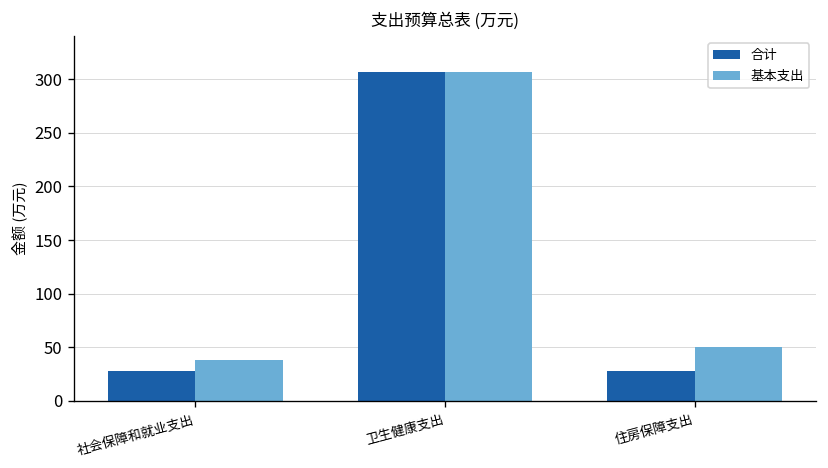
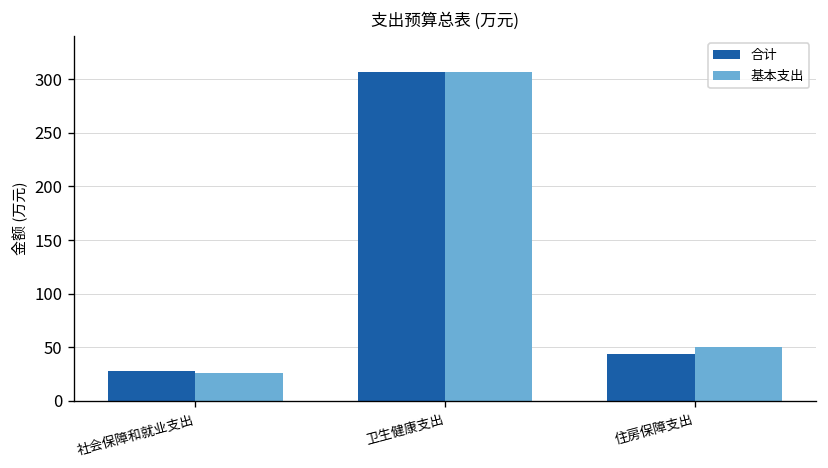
基本支出, 社会保障和就业支出: 40 -> 30
合计, 住房保障支出: 30 -> 40
